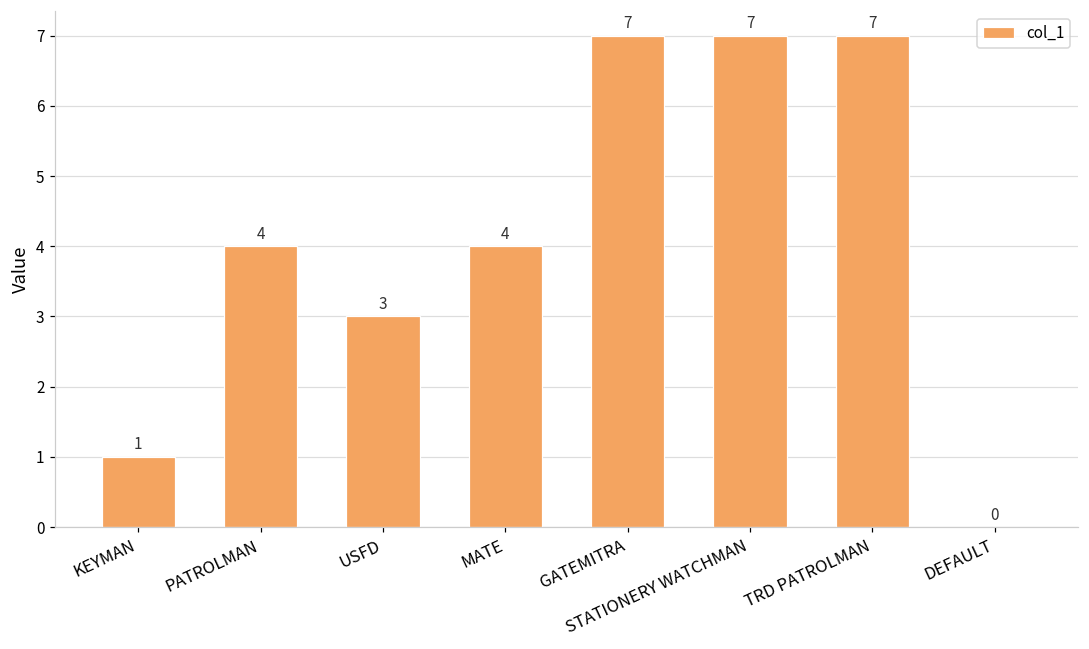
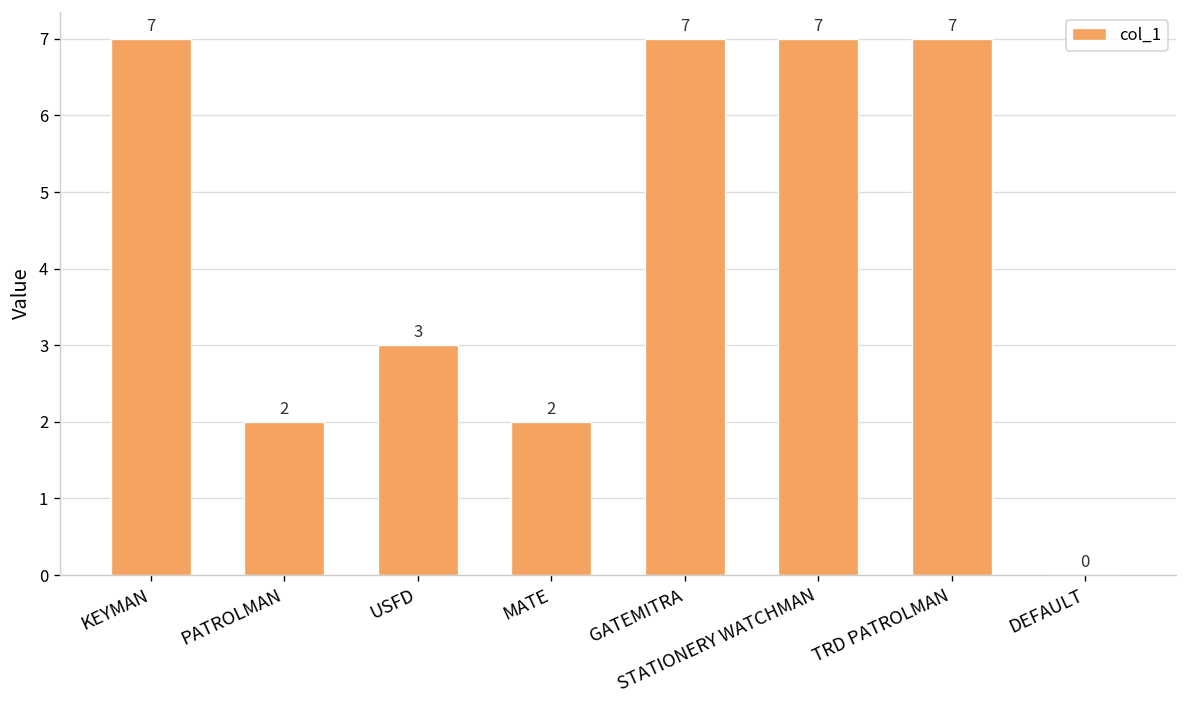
KEYMAN: 1 -> 7
PATROLMAN: 4 -> 2
MATE: 4 -> 2
